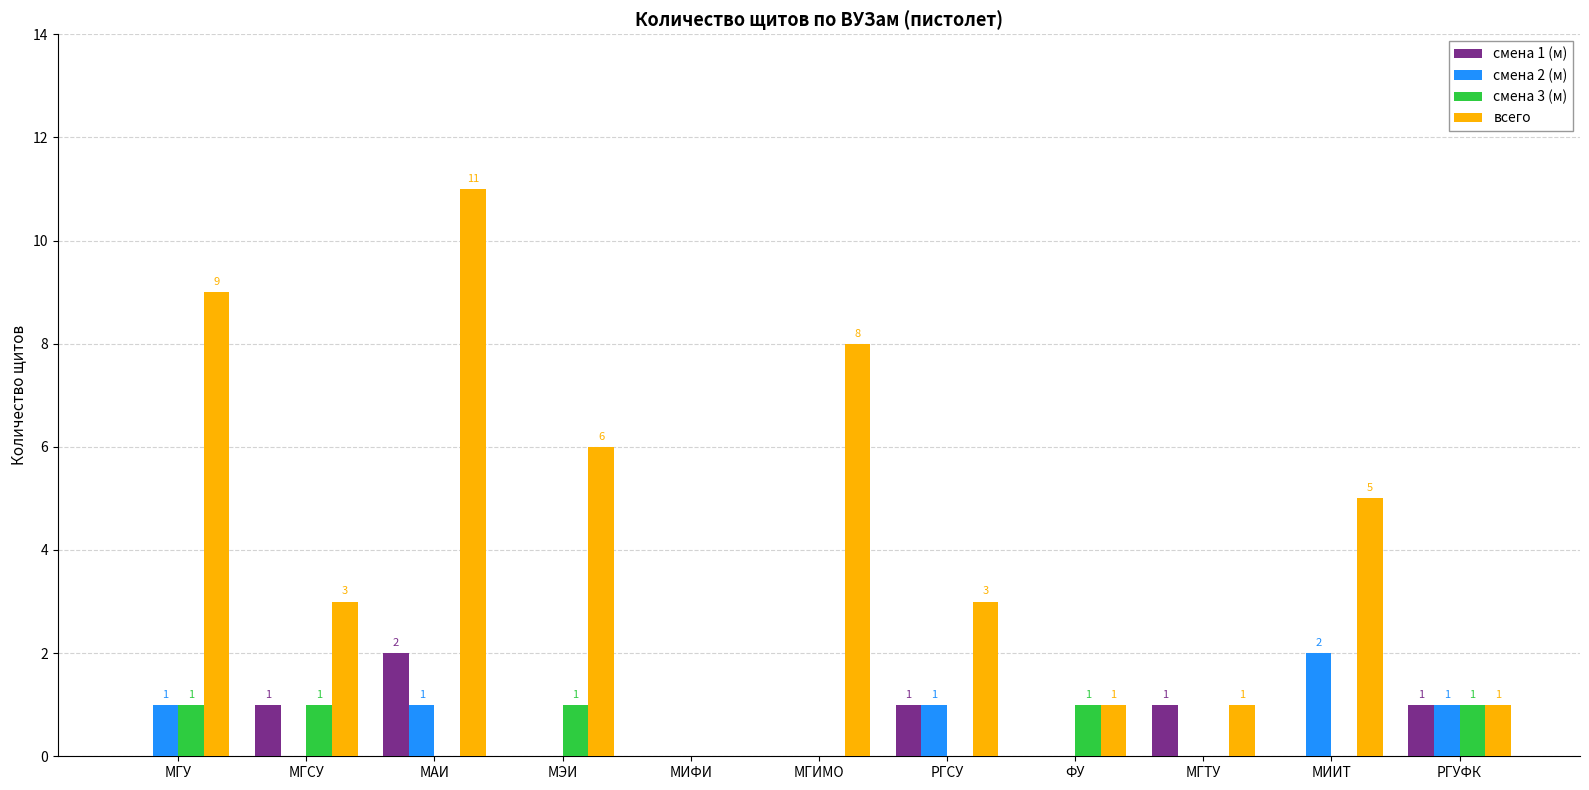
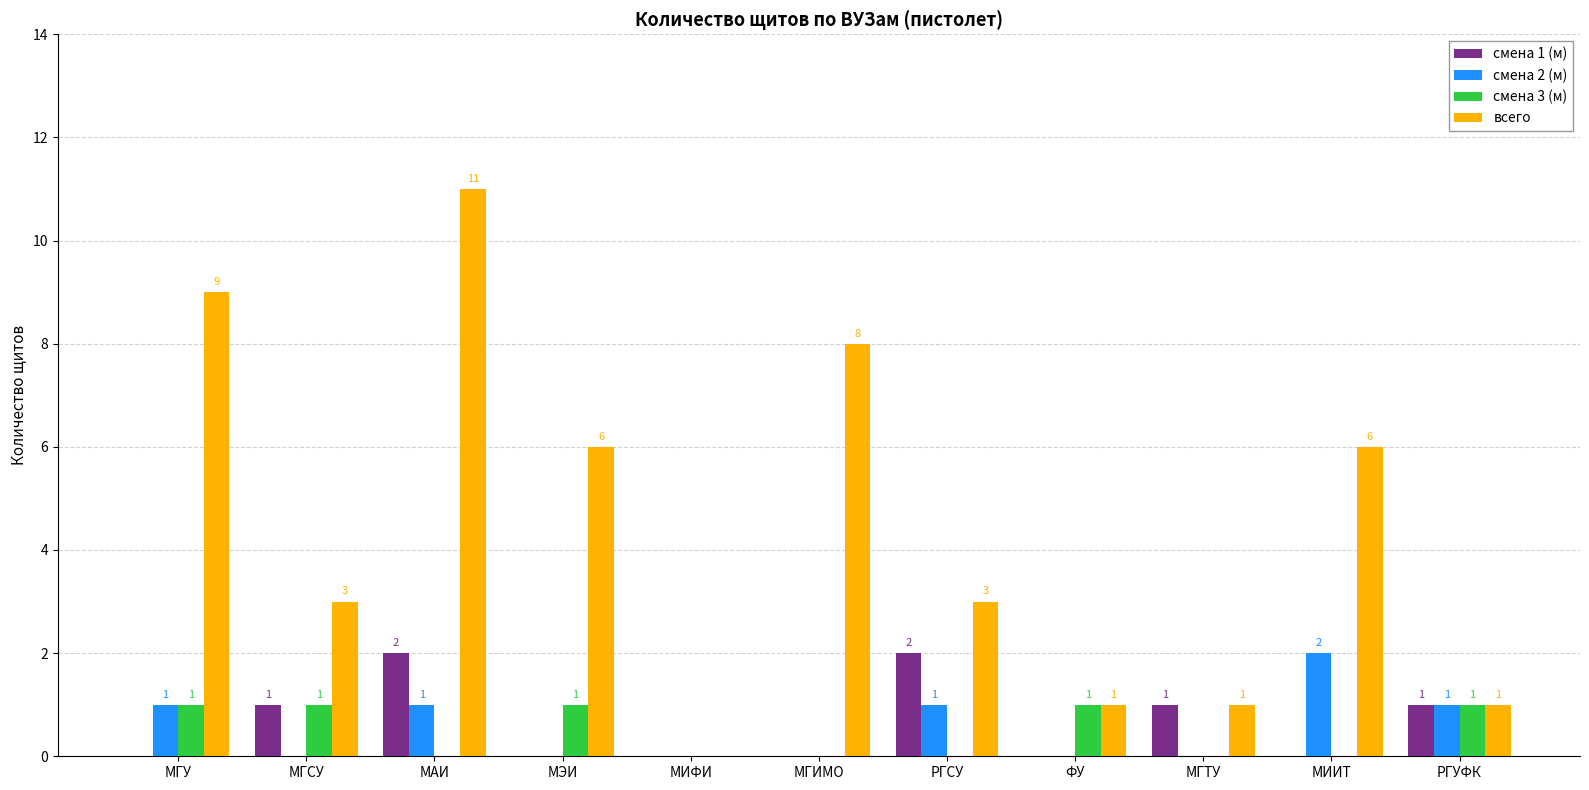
смена 1 (м), РГСУ: 1 -> 2
всего, МИИТ: 5 -> 6
